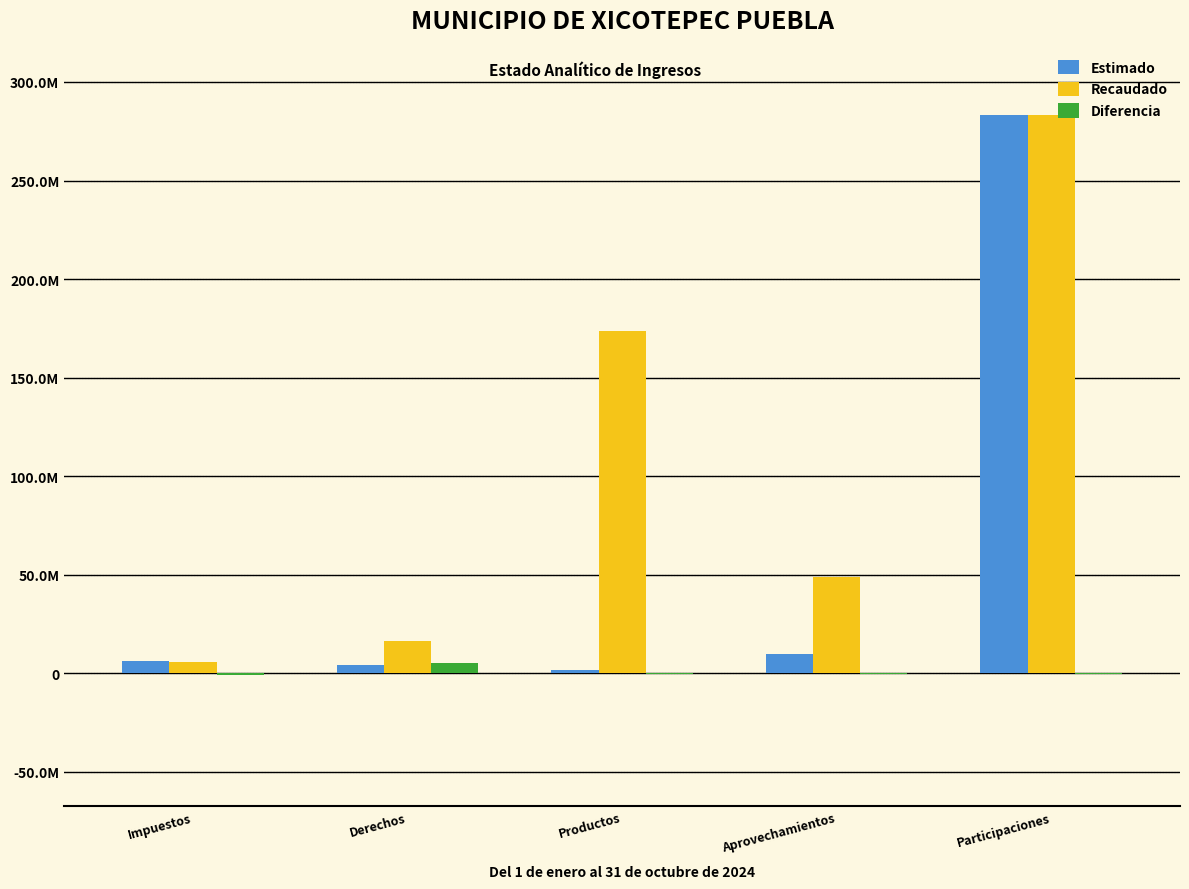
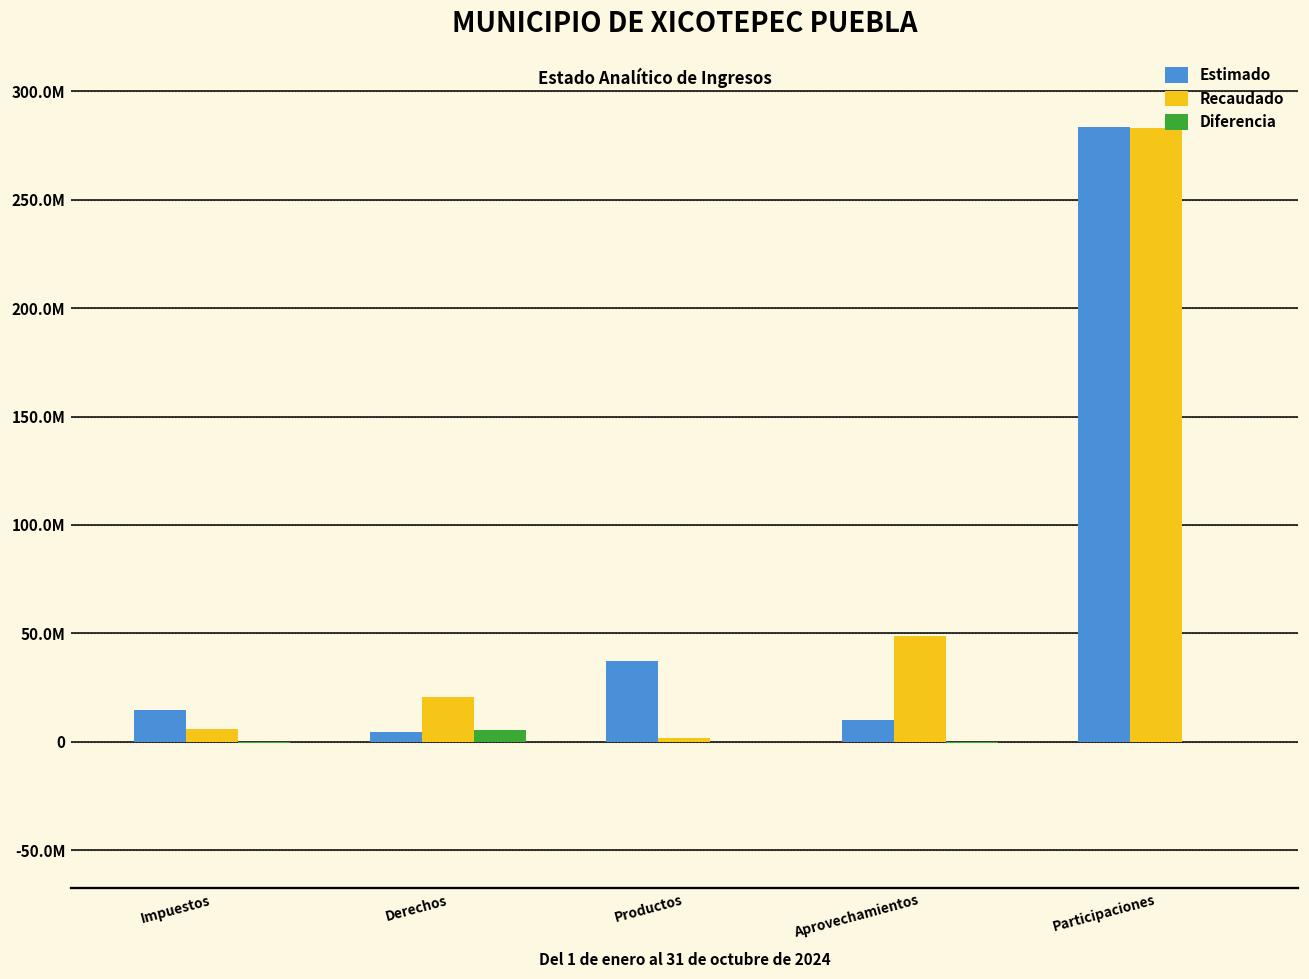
Estimado, Impuestos: 6000000 -> 15000000
Recaudado, Derechos: 16000000 -> 21000000
Estimado, Productos: 2000000 -> 37000000
Recaudado, Productos: 174000000 -> 2000000
